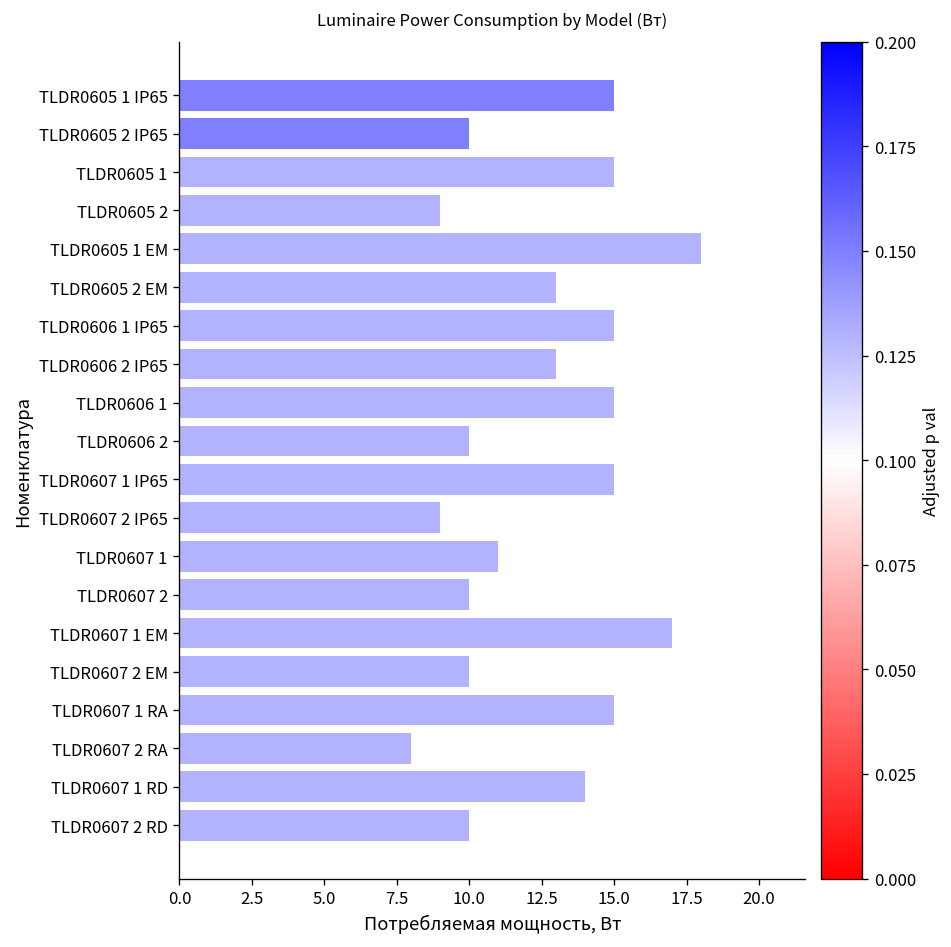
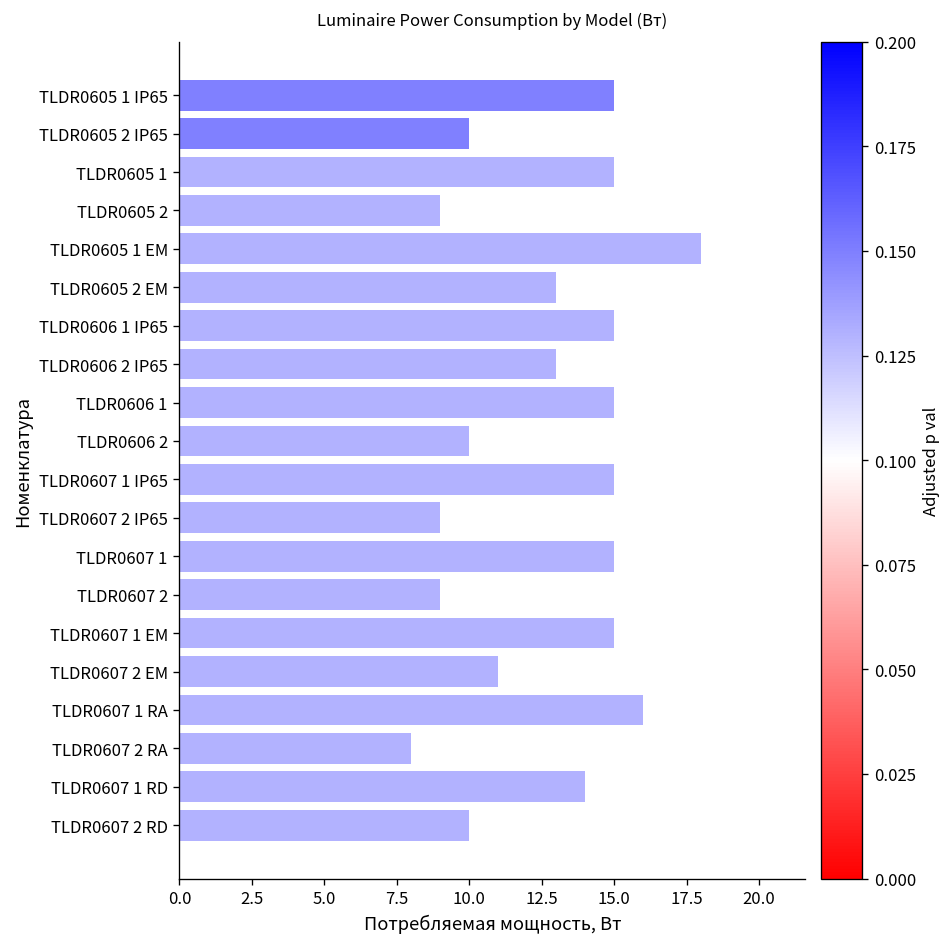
TLDR0607 1: 11 -> 15
TLDR0607 2: 10 -> 9
TLDR0607 1 EM: 17 -> 15
TLDR0607 2 EM: 10 -> 11
TLDR0607 1 RA: 15 -> 16
